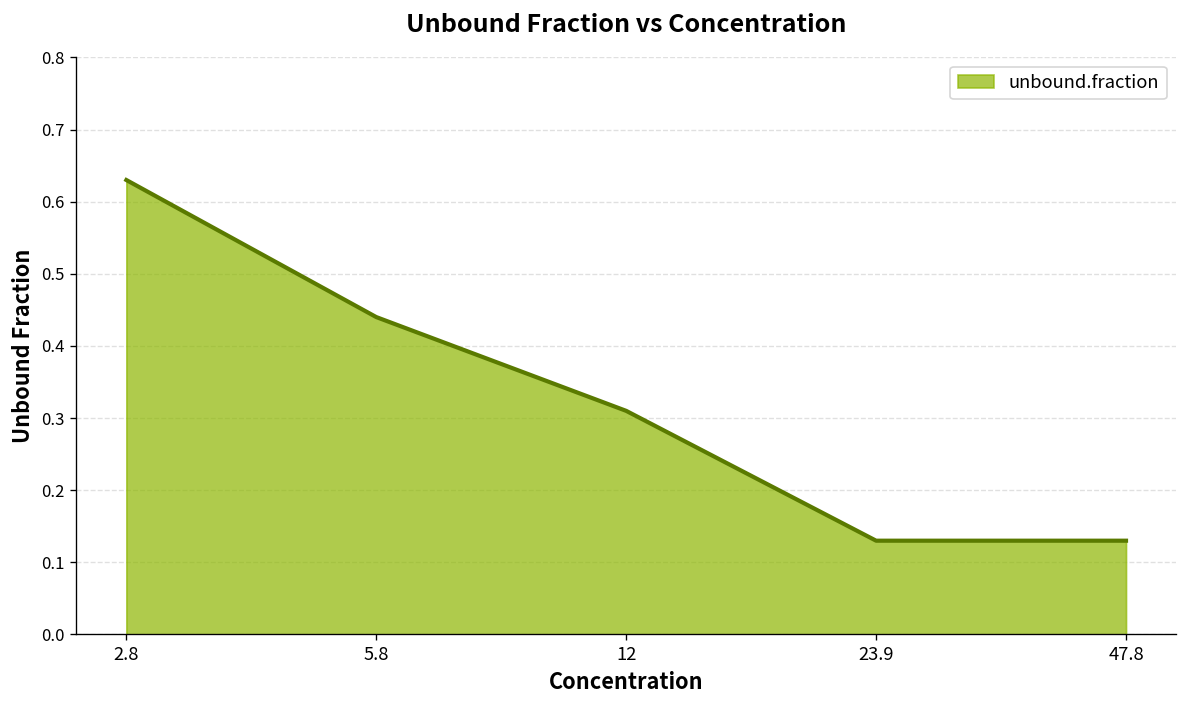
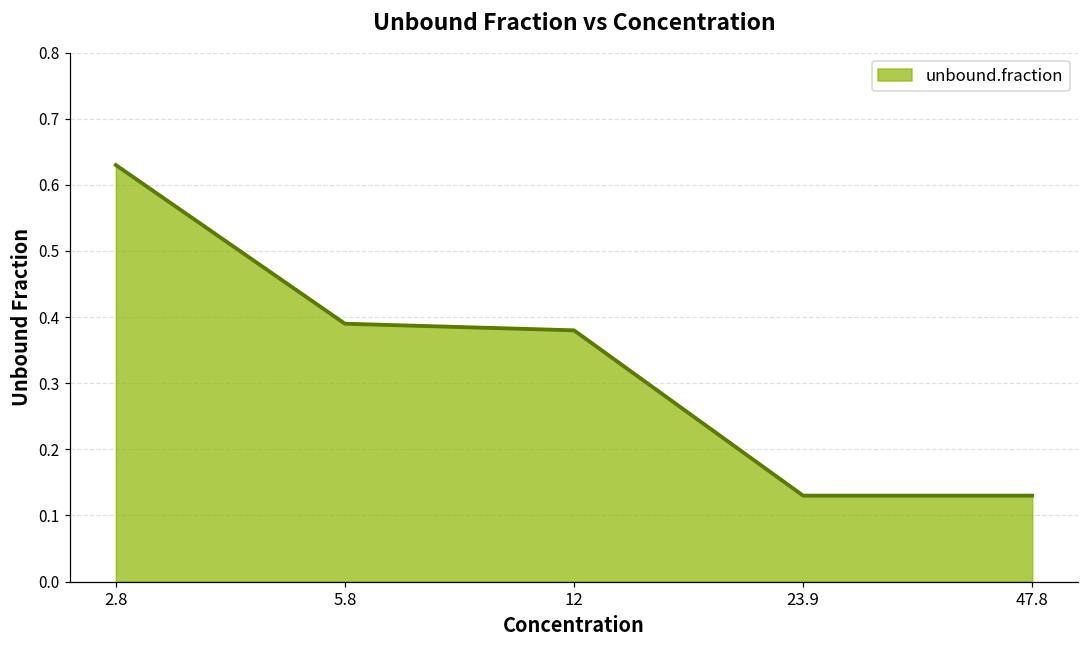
5.8: 0.44 -> 0.39
12: 0.31 -> 0.38
